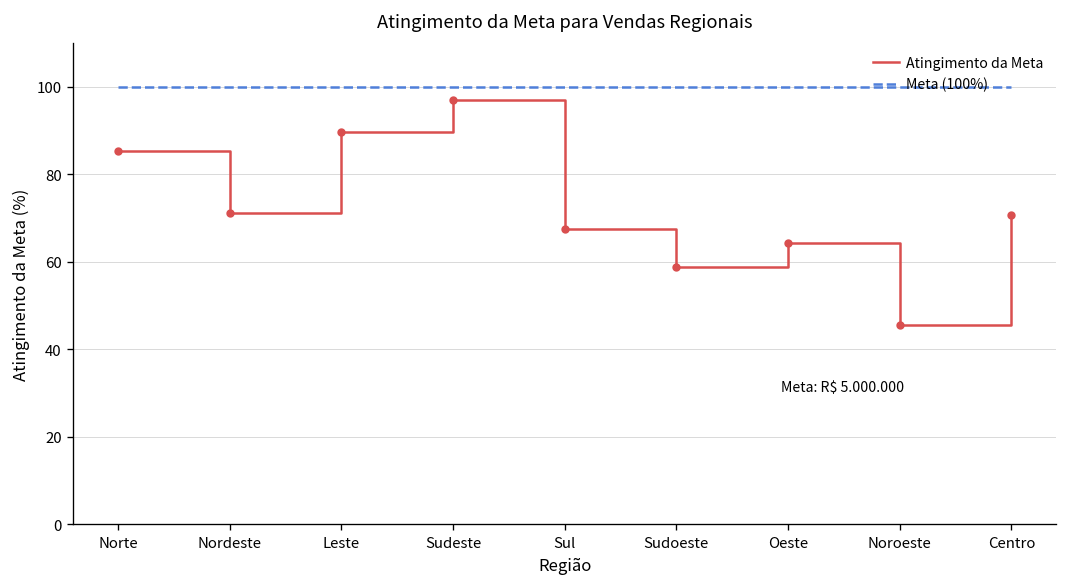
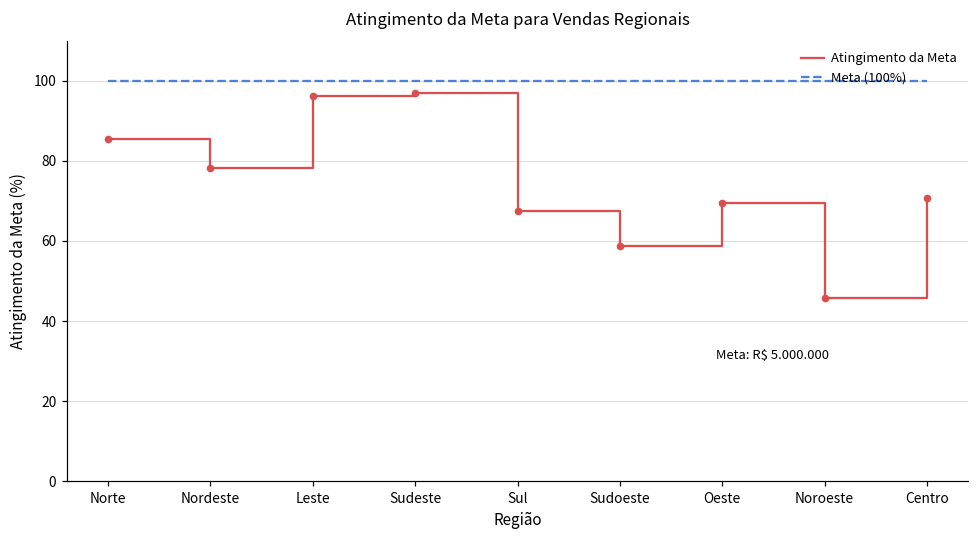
Atingimento da Meta, Nordeste: 71 -> 78
Atingimento da Meta, Leste: 90 -> 96
Atingimento da Meta, Oeste: 64 -> 69
